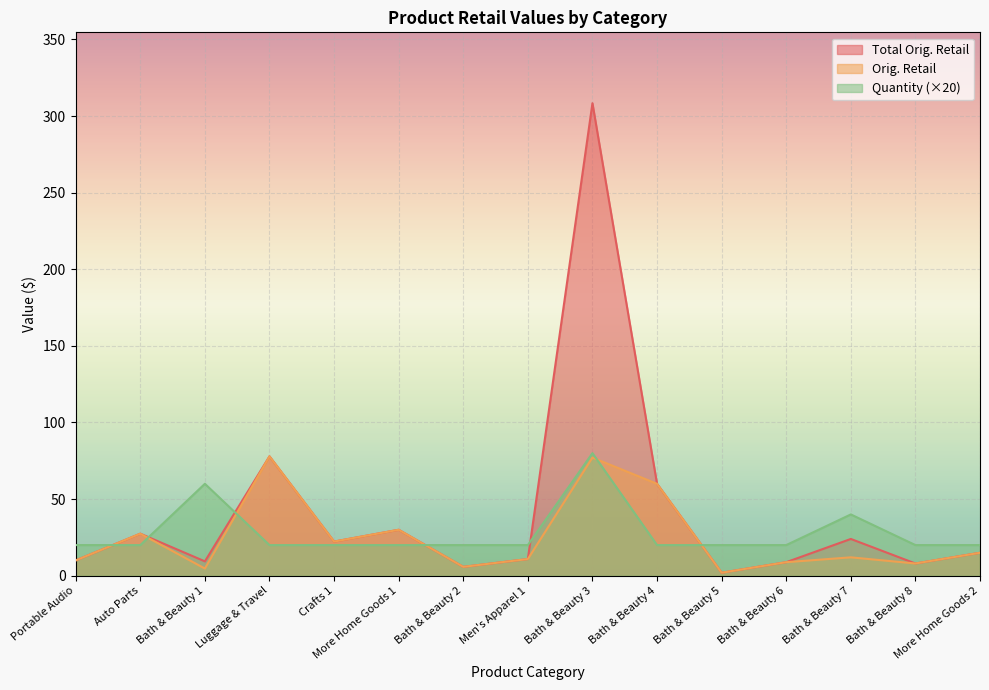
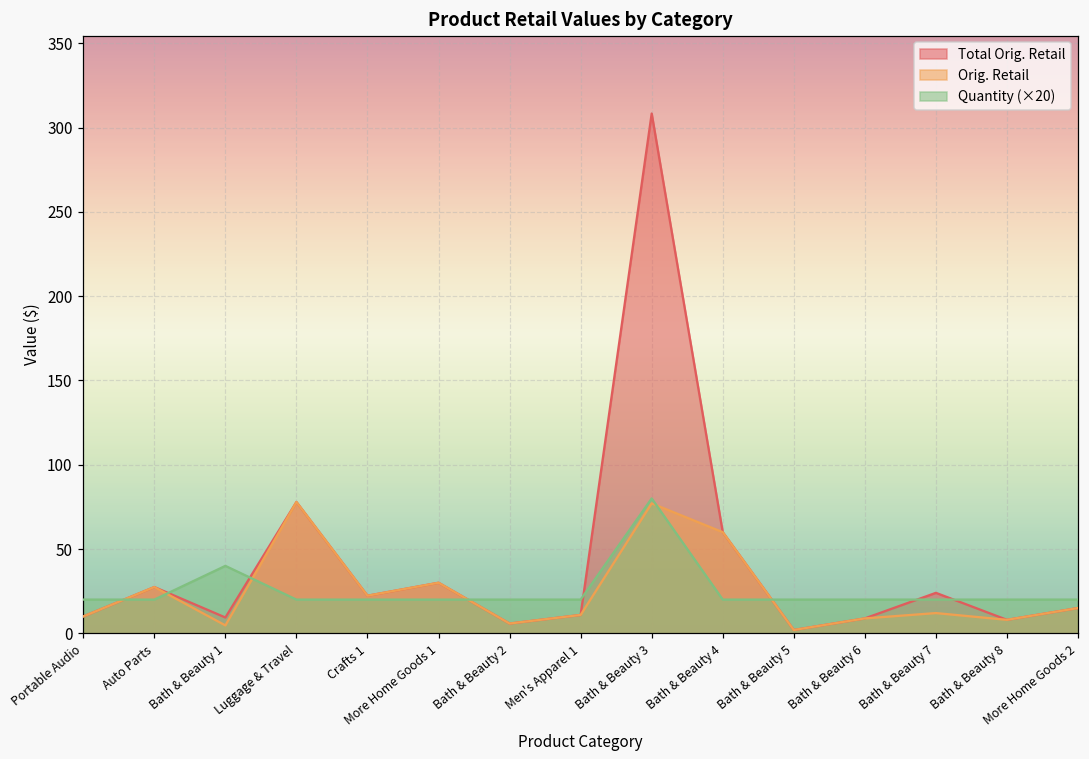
Quantity (×20), Bath & Beauty 1: 60 -> 40
Quantity (×20), Bath & Beauty 7: 40 -> 20
